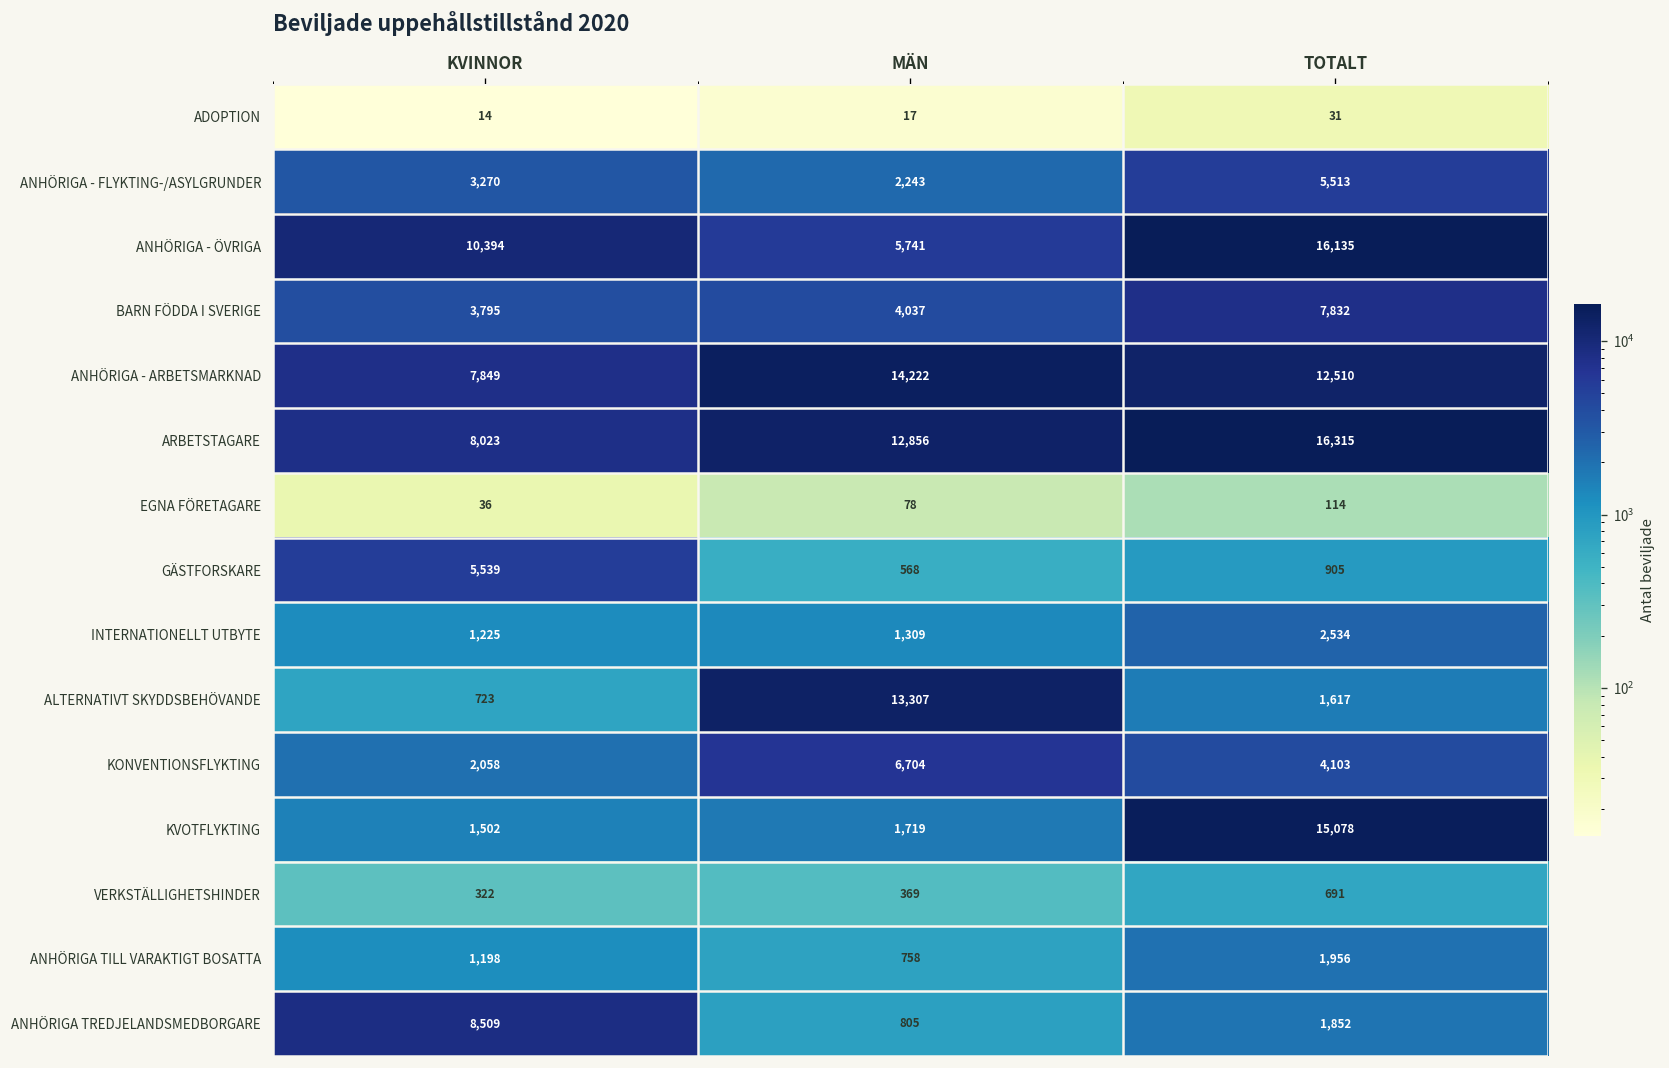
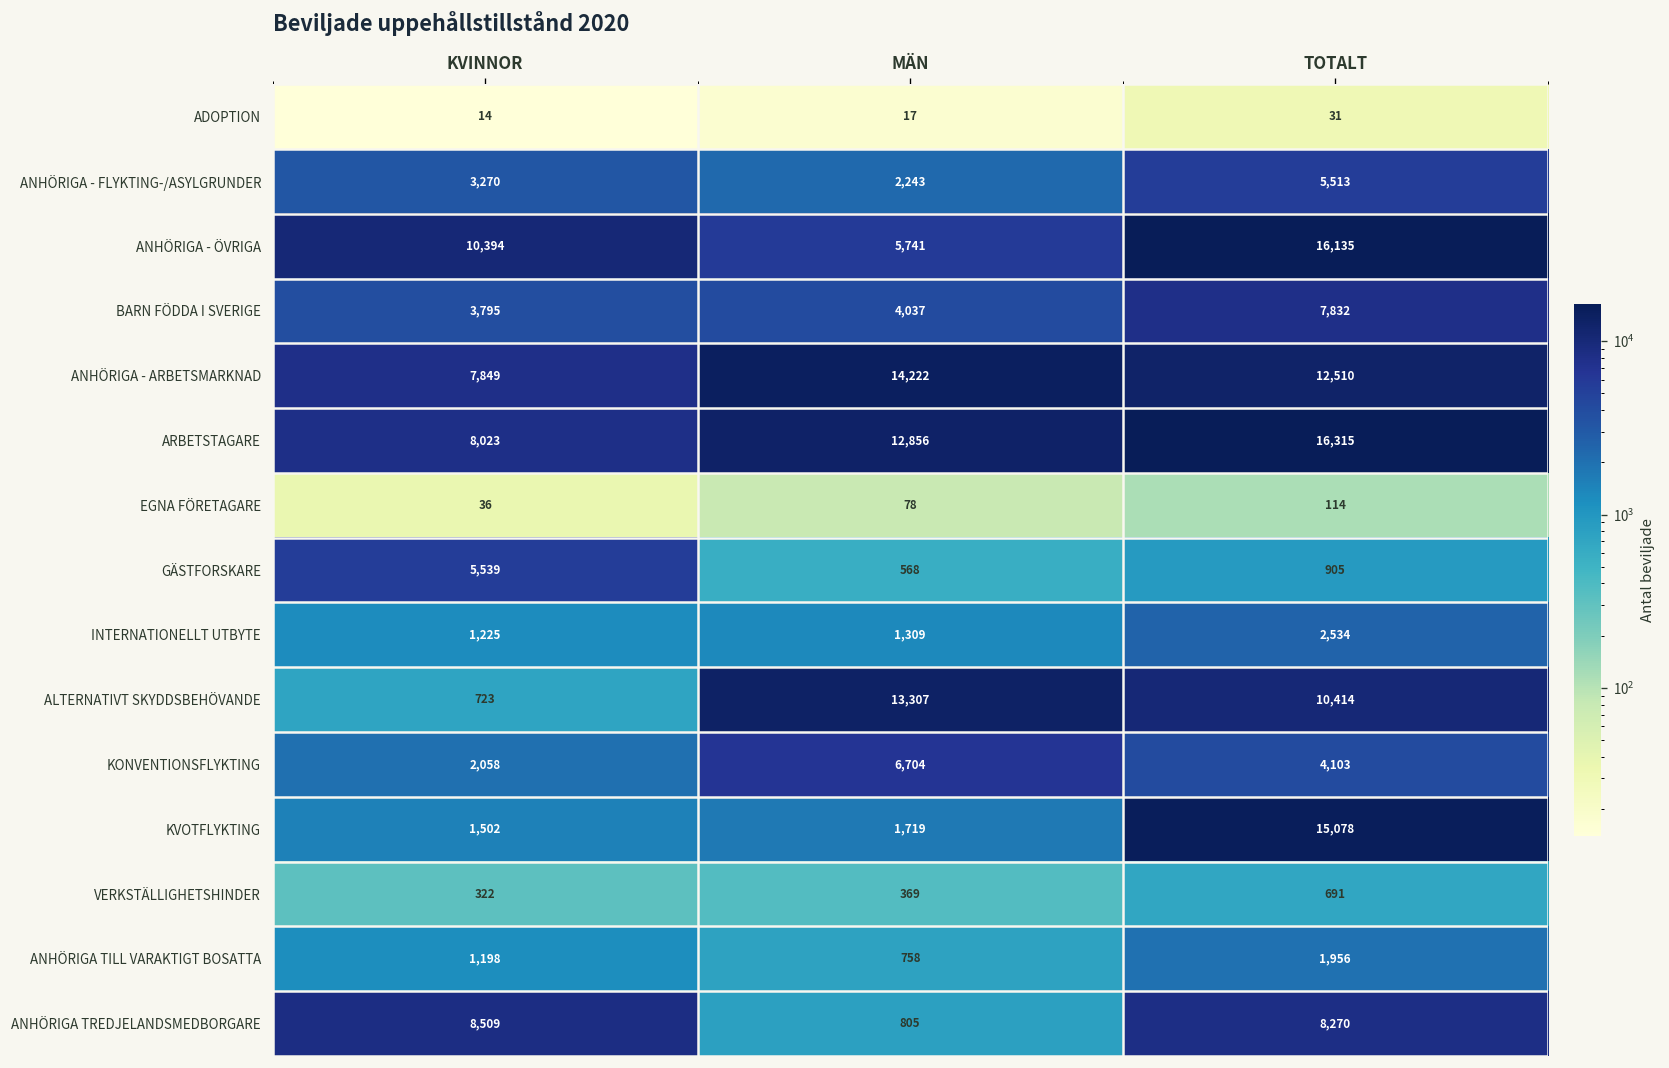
ALTERNATIVT SKYDDSBEHÖVANDE, TOTALT: 1,617 -> 10,414
ANHÖRIGA TREDJELANDSMEDBORGARE, TOTALT: 1,852 -> 8,270
